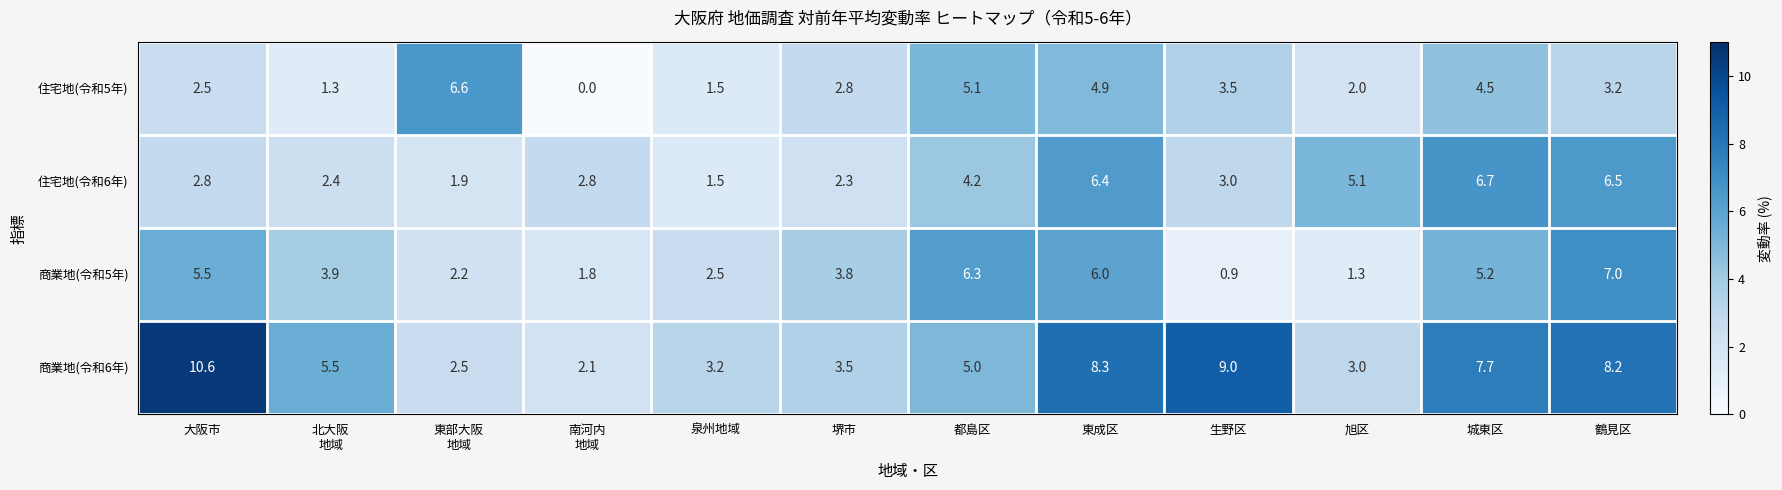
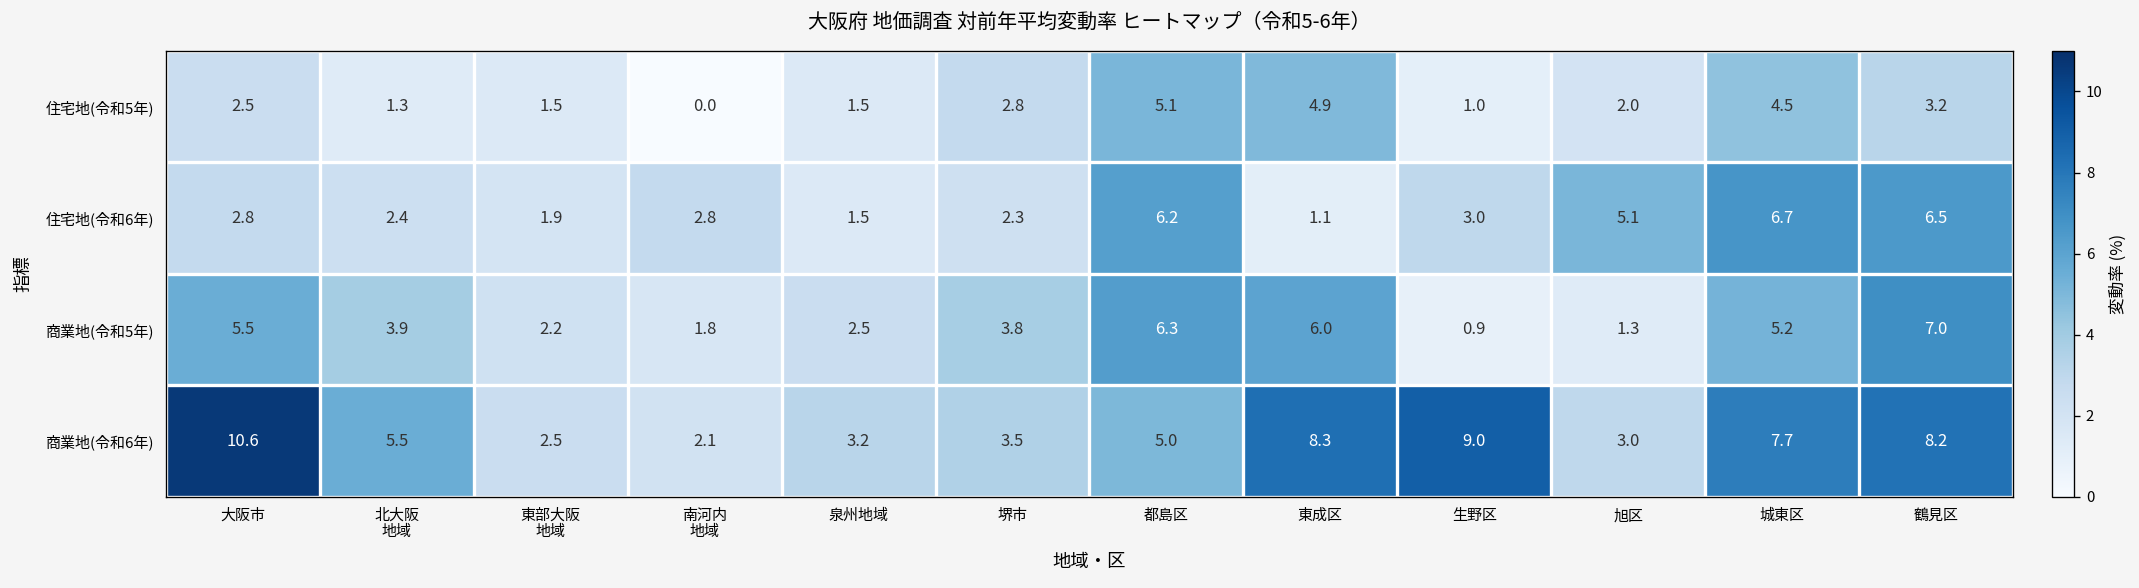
住宅地(令和5年), 東部大阪 地域: 6.6 -> 1.5
住宅地(令和5年), 生野区: 3.5 -> 1.0
住宅地(令和6年), 都島区: 4.2 -> 6.2
住宅地(令和6年), 東成区: 6.4 -> 1.1
